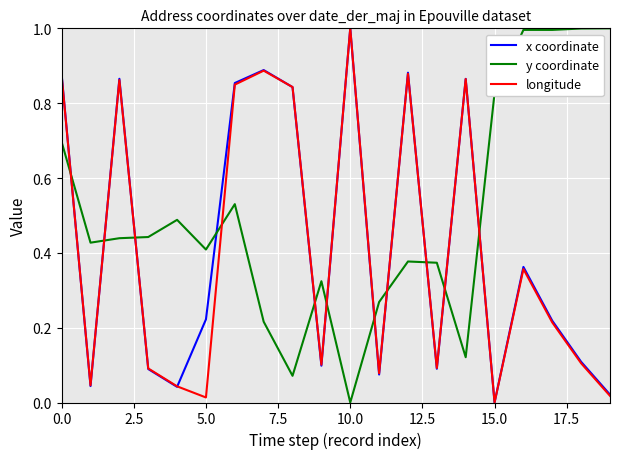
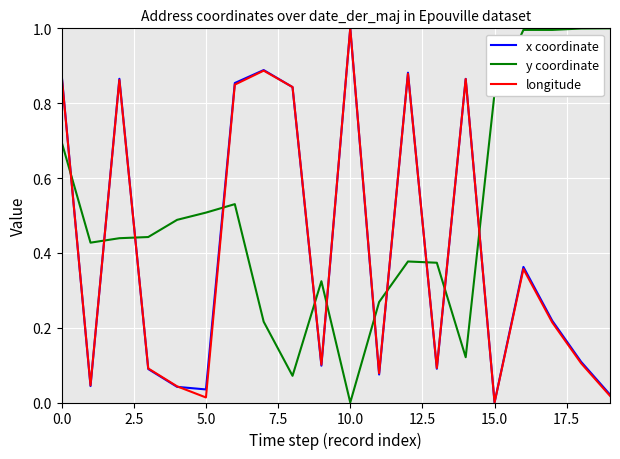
x coordinate, 5.0: 0.22 -> 0.03
y coordinate, 5.0: 0.41 -> 0.51
